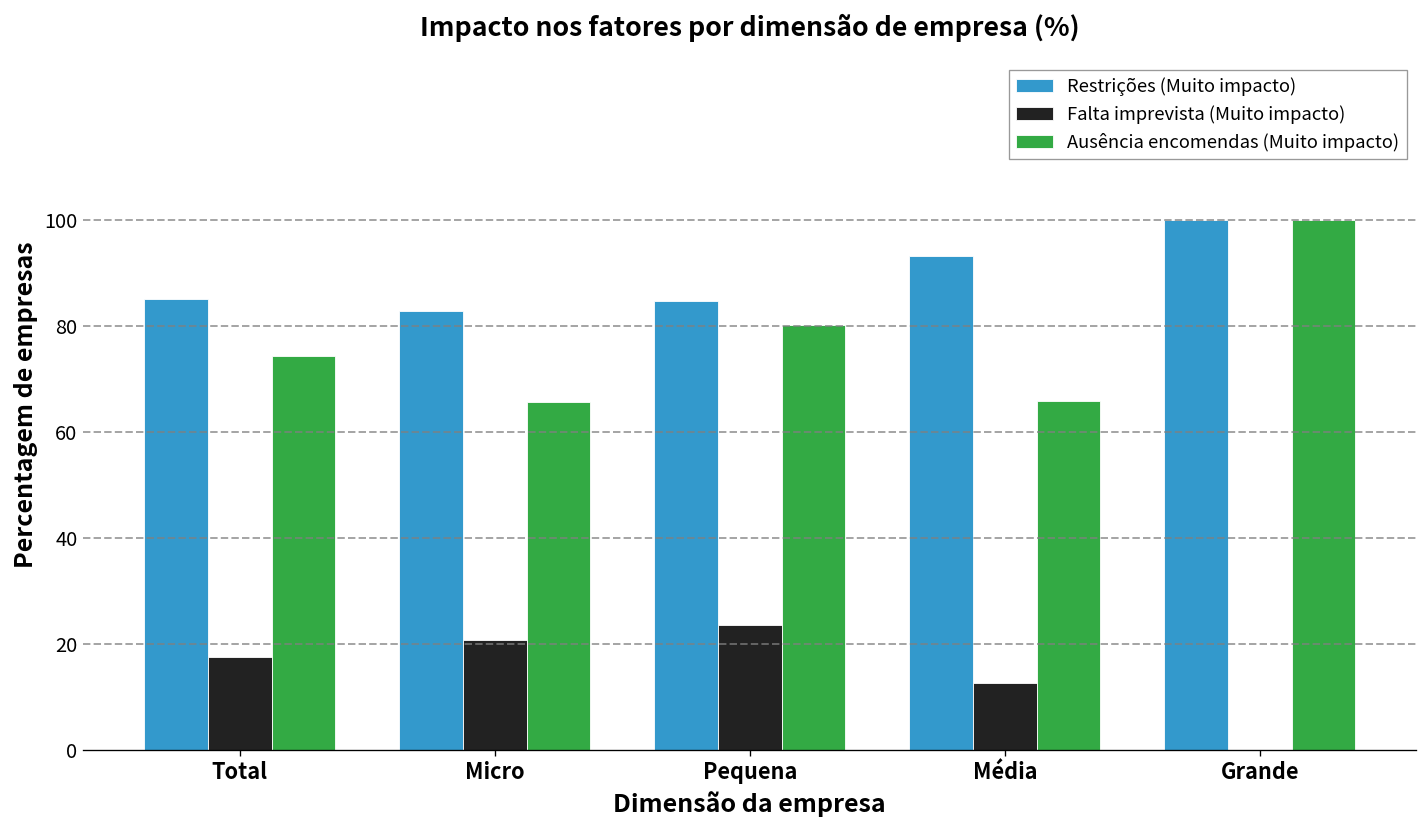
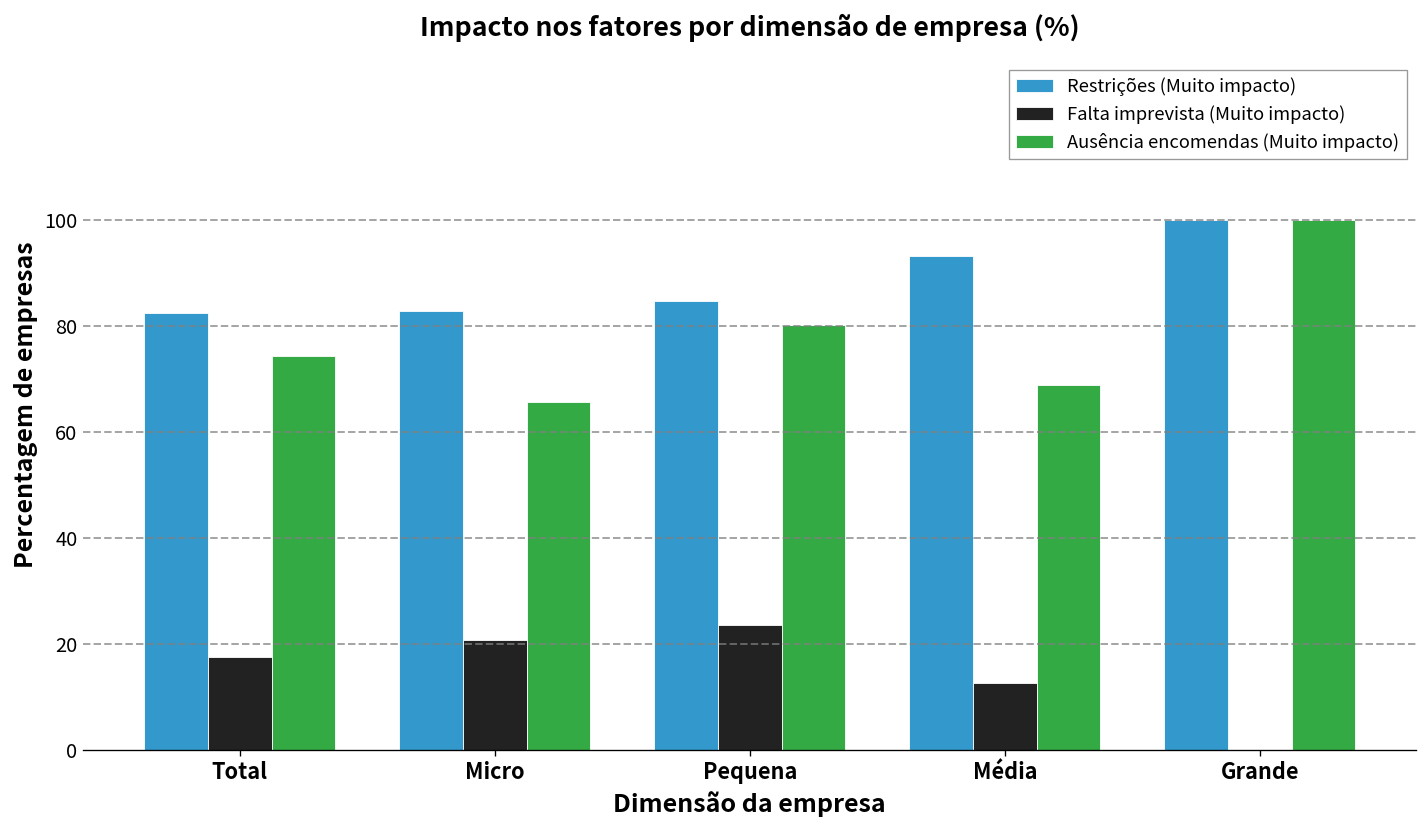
Restrições (Muito impacto), Total: 85 -> 82
Ausência encomendas (Muito impacto), Média: 66 -> 69
